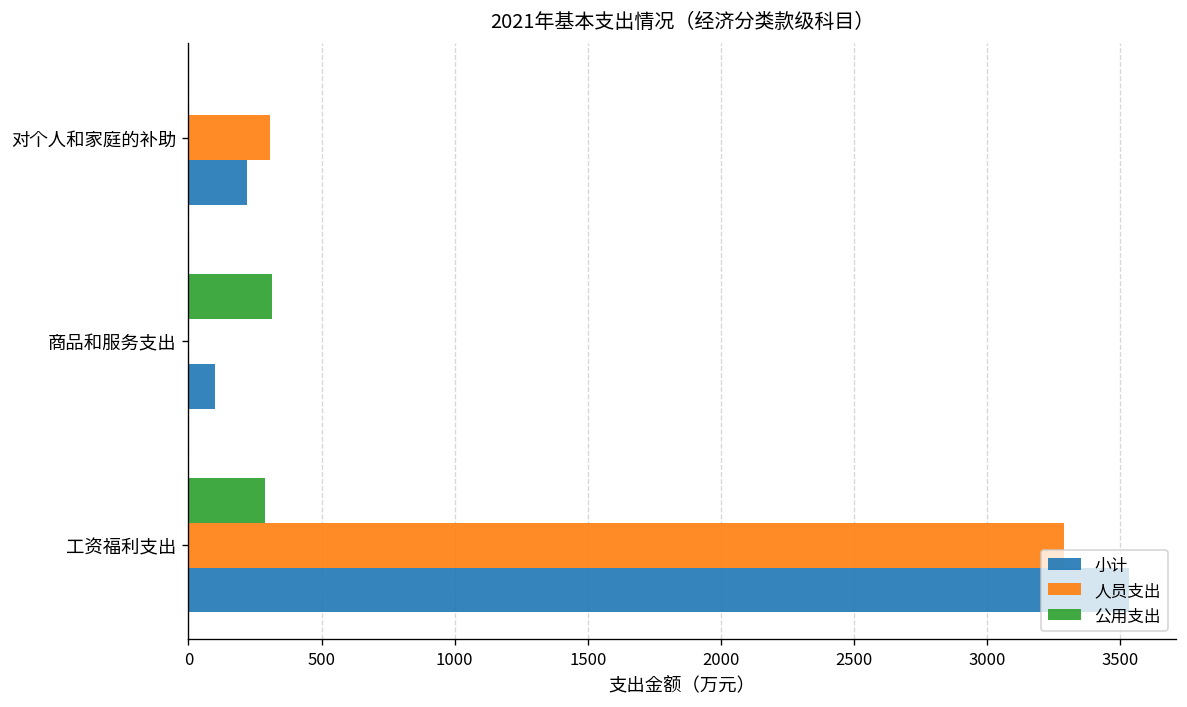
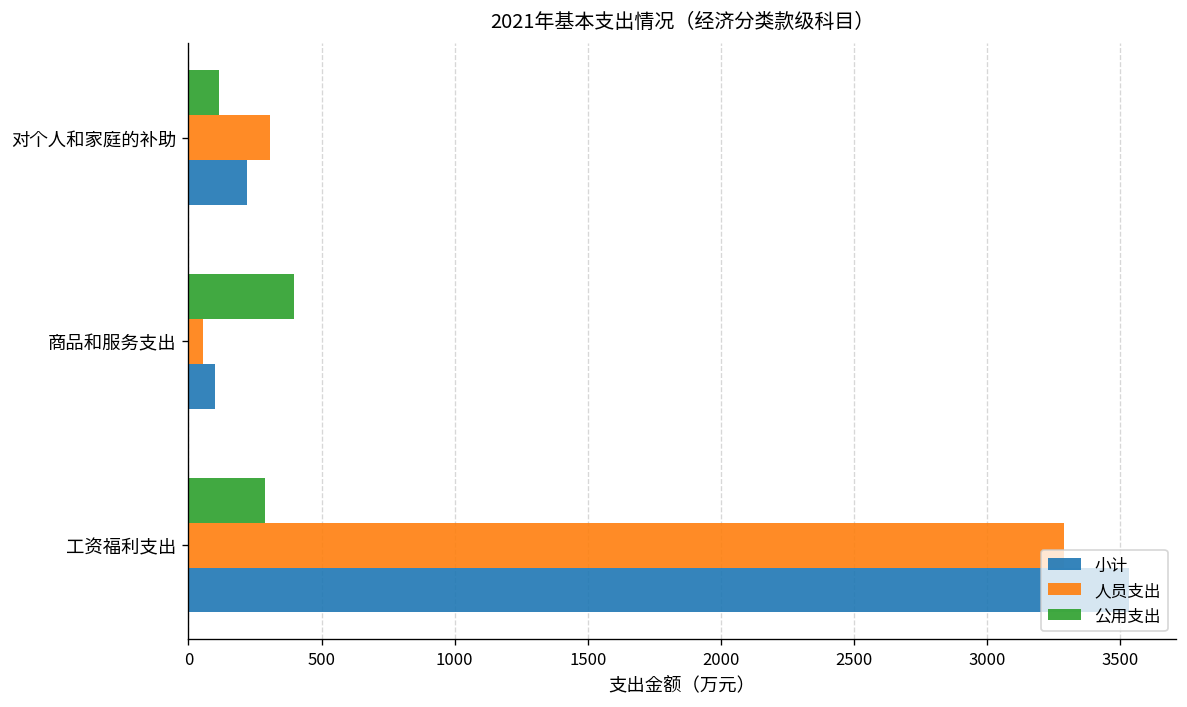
公用支出, 对个人和家庭的补助: 0 -> 110
公用支出, 商品和服务支出: 310 -> 400
人员支出, 商品和服务支出: 0 -> 50
